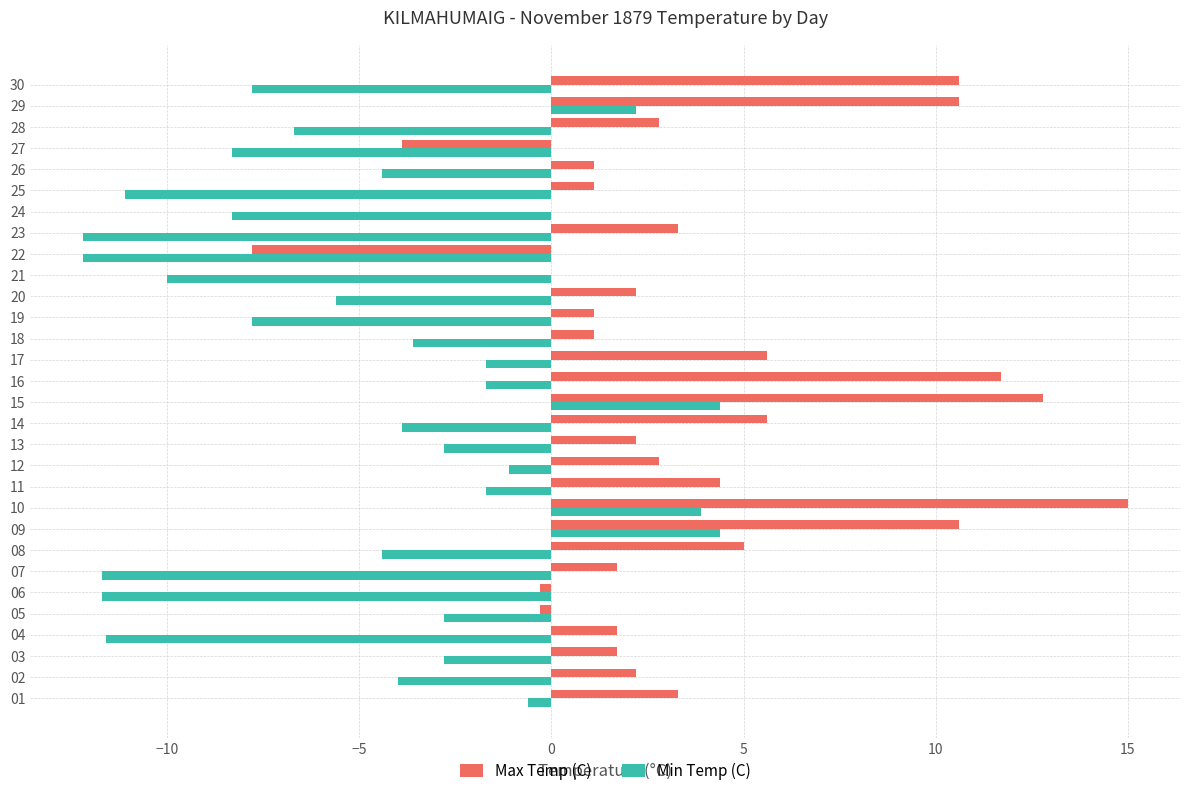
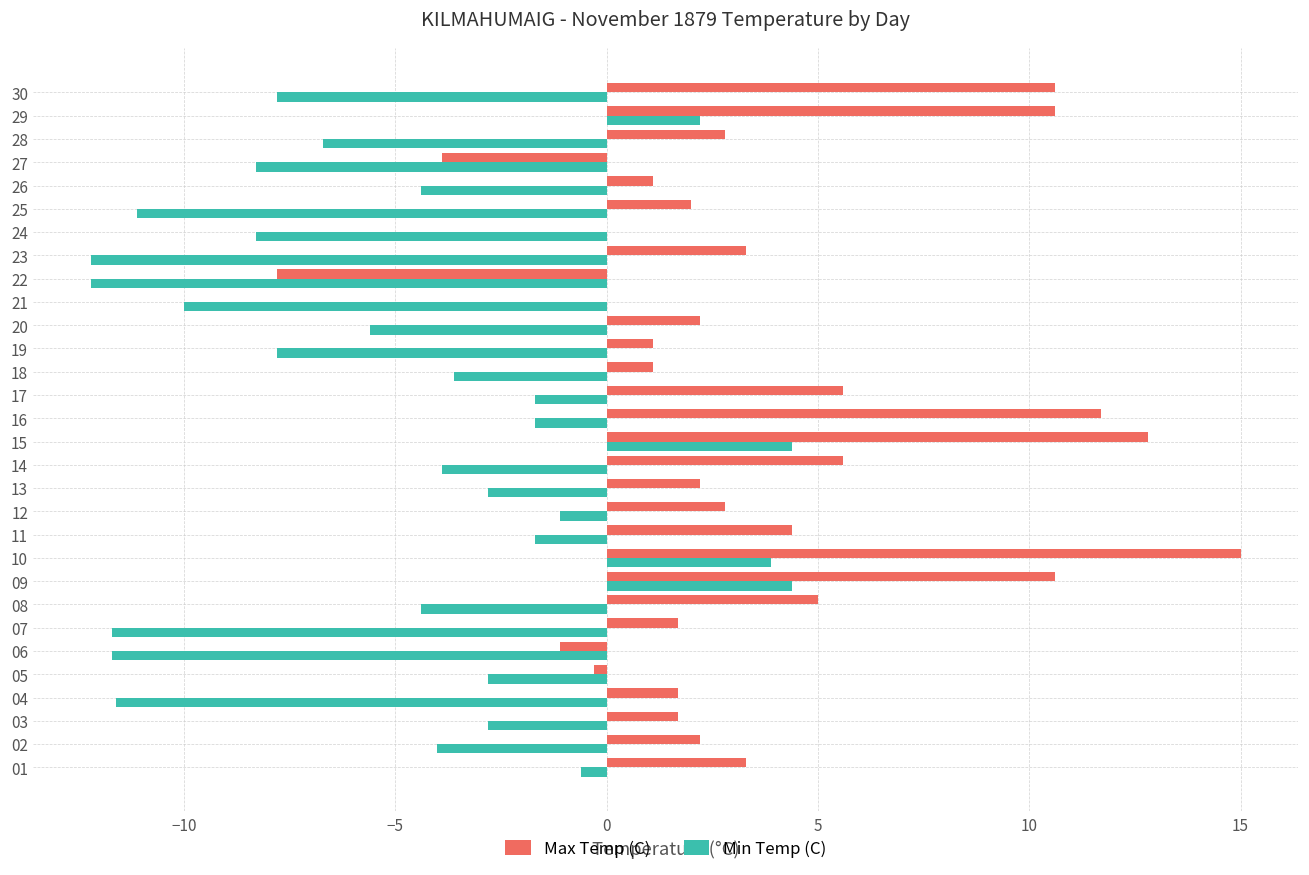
Max Temp (C), 25: 1.1 -> 2.0
Max Temp (C), 06: -0.3 -> -1.1
